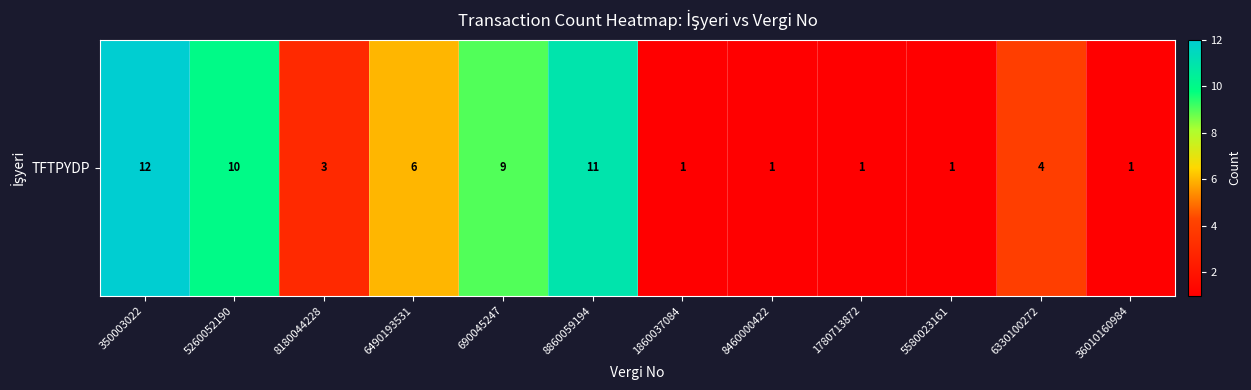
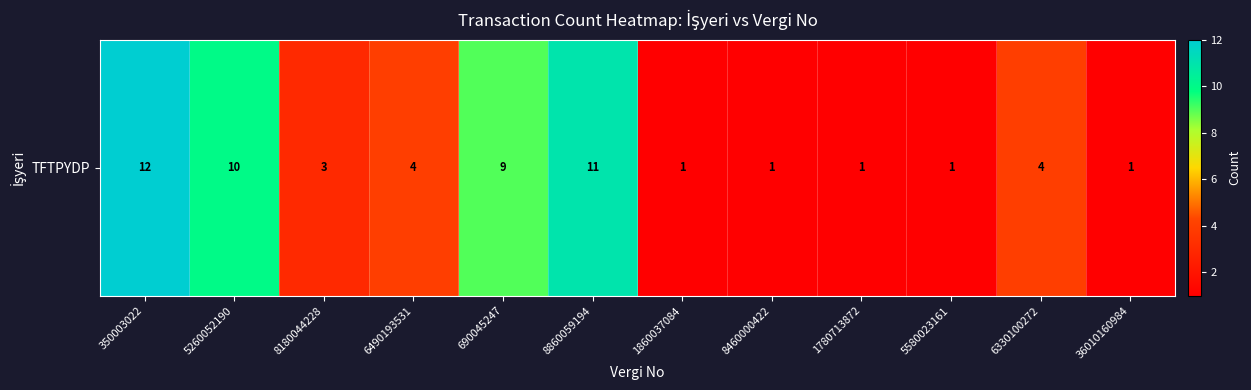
TFTPYDP, 6490193531: 6 -> 4
